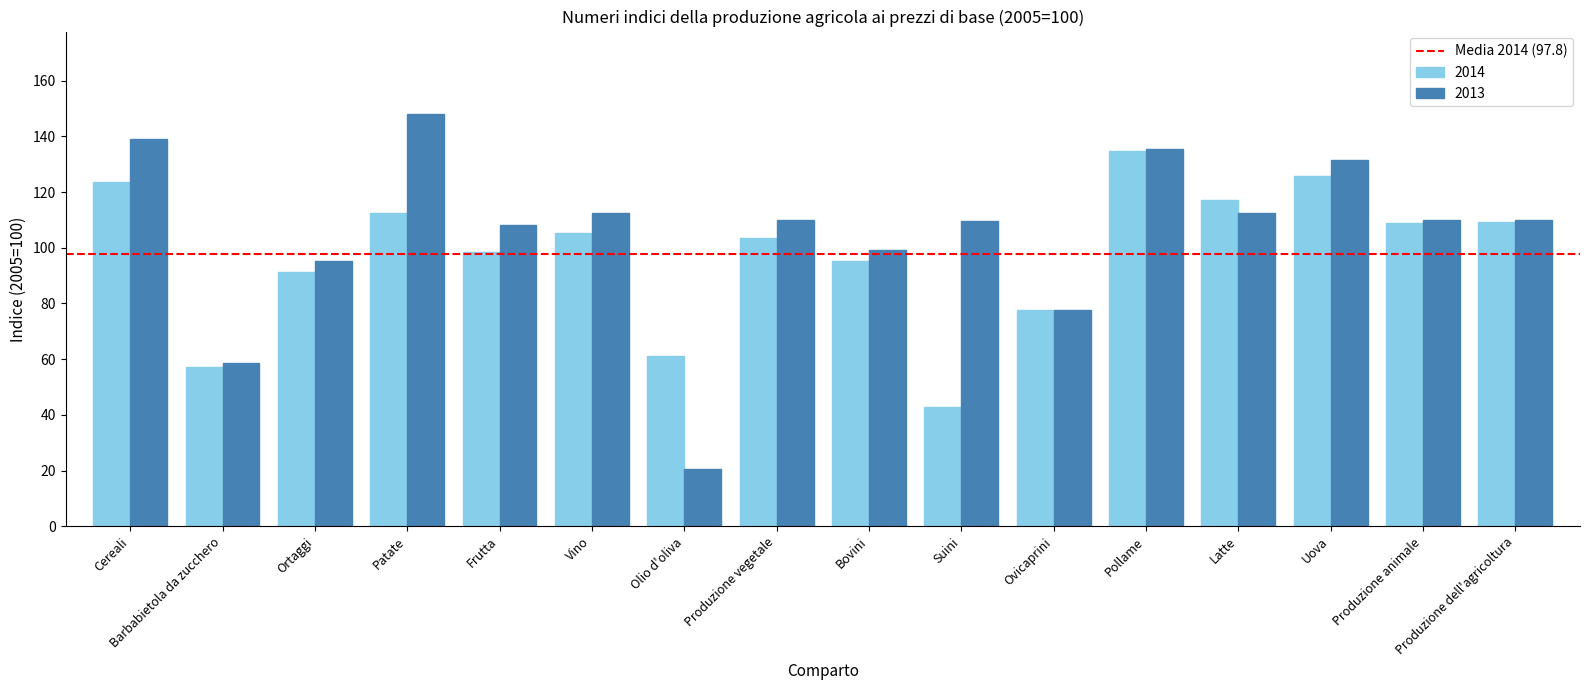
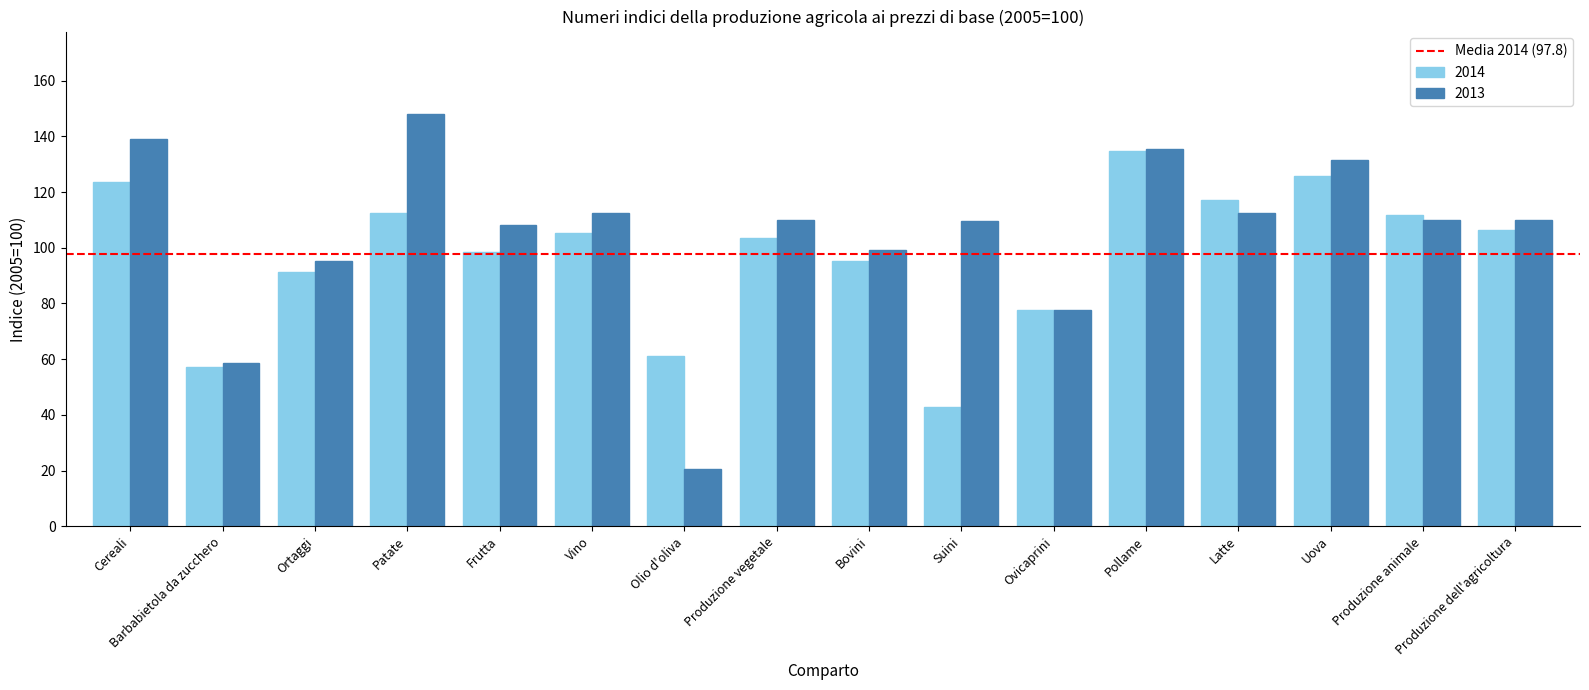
2014, Produzione animale: 109 -> 112
2014, Produzione dell'agricoltura: 109 -> 106
